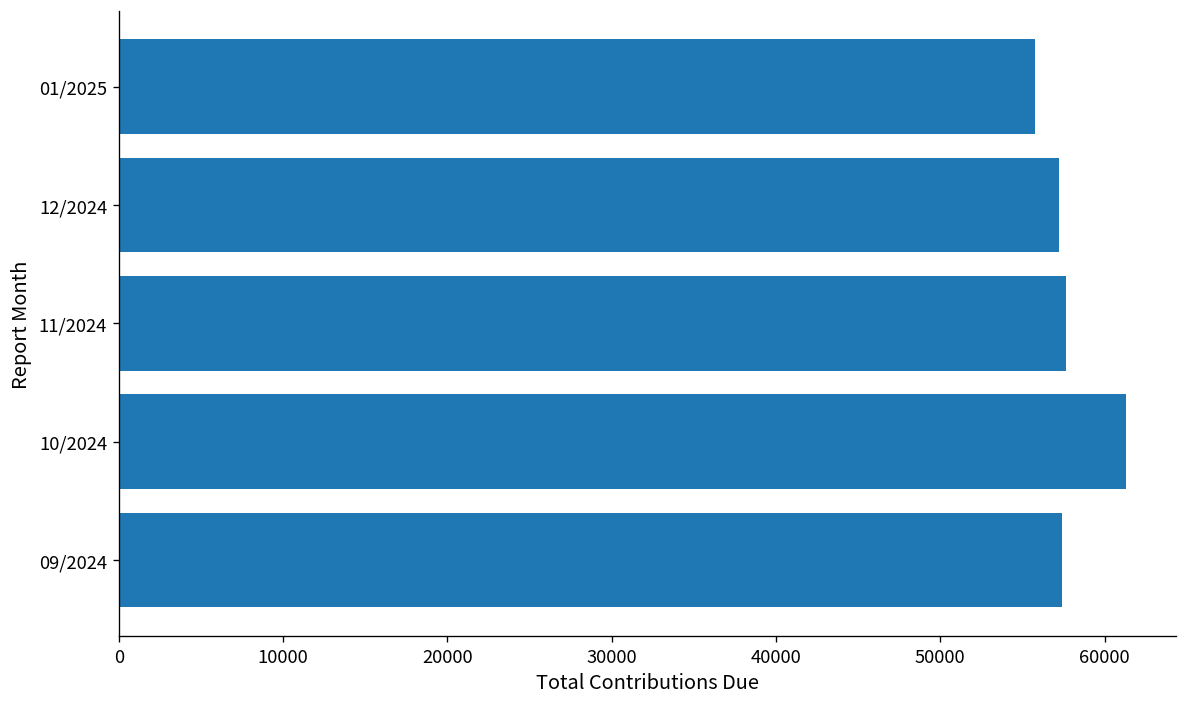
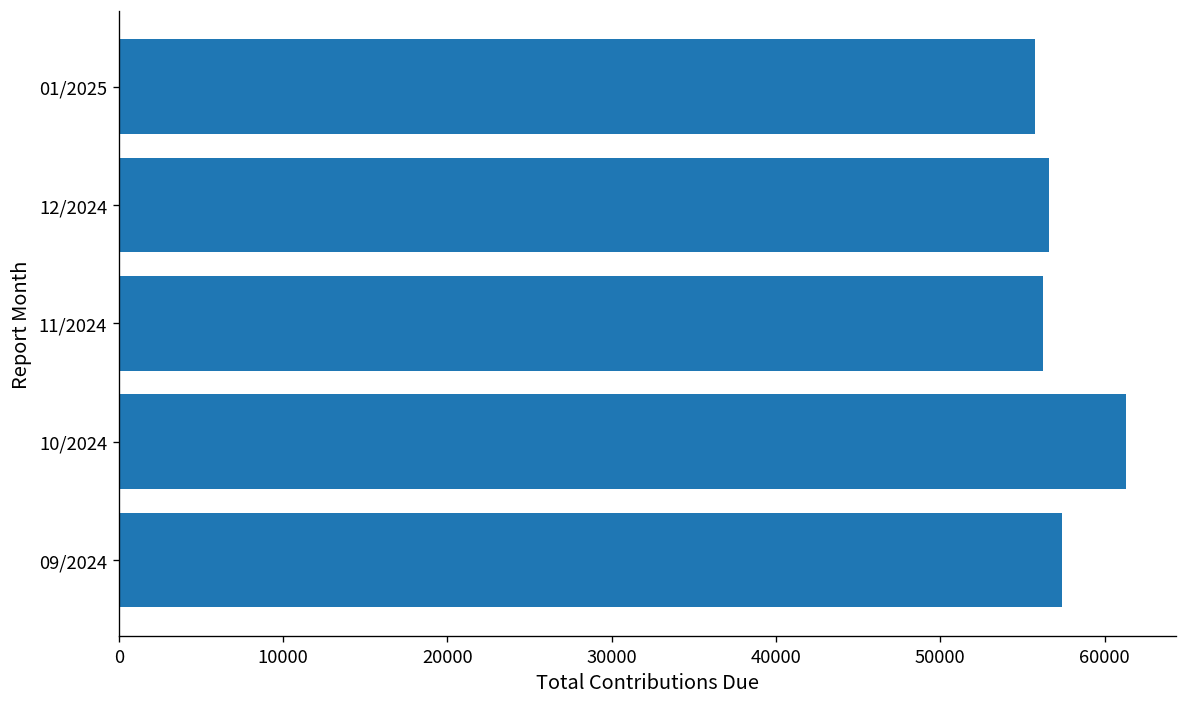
12/2024: 57200 -> 56600
11/2024: 57700 -> 56200
